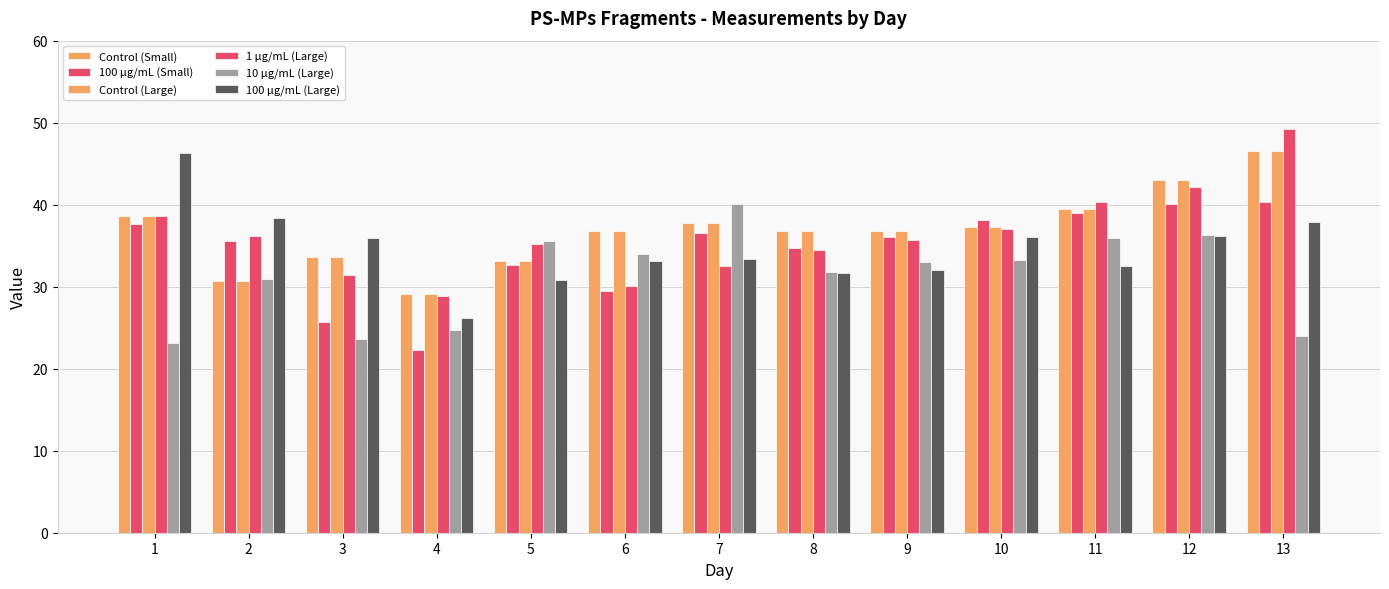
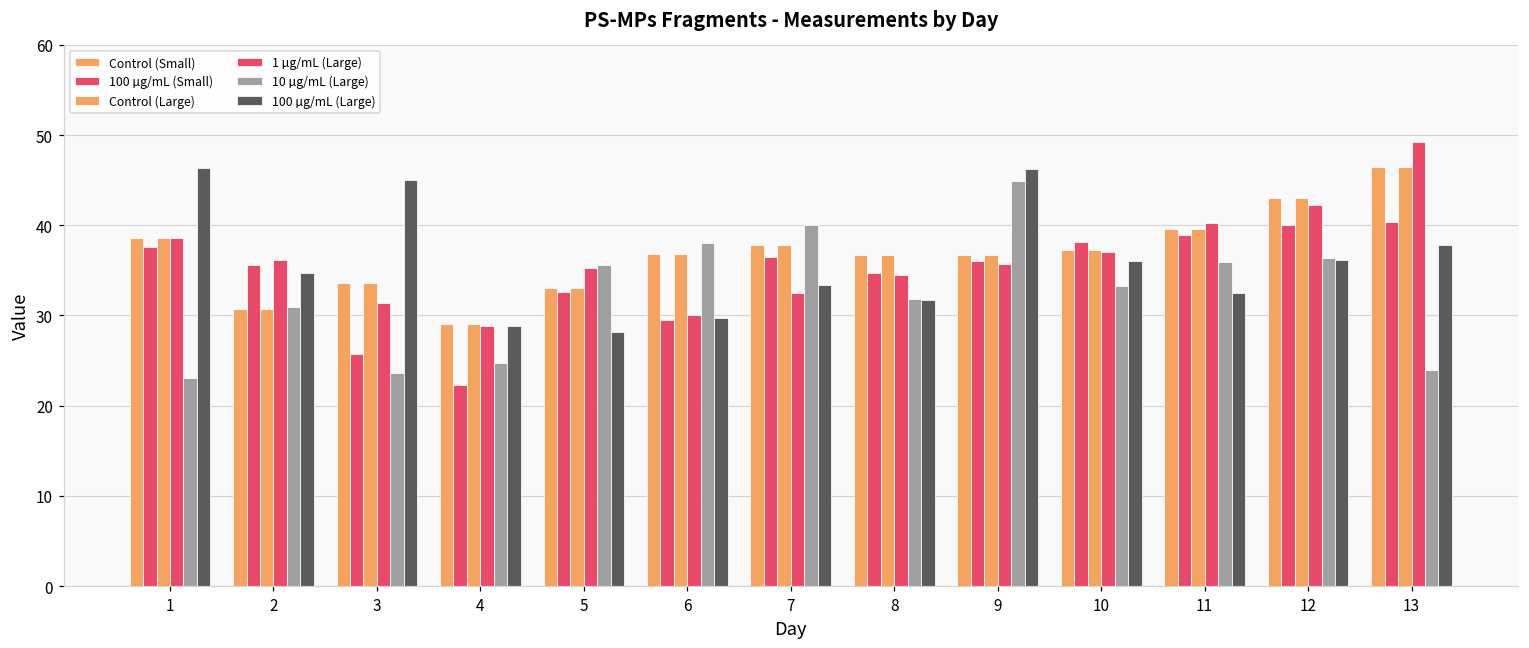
100 µg/mL (Large), 2: 38 -> 35
100 µg/mL (Large), 3: 36 -> 45
100 µg/mL (Large), 4: 26 -> 29
100 µg/mL (Large), 5: 31 -> 28
10 µg/mL (Large), 6: 34 -> 38
100 µg/mL (Large), 6: 33 -> 30
10 µg/mL (Large), 9: 33 -> 45
100 µg/mL (Large), 9: 32 -> 46
